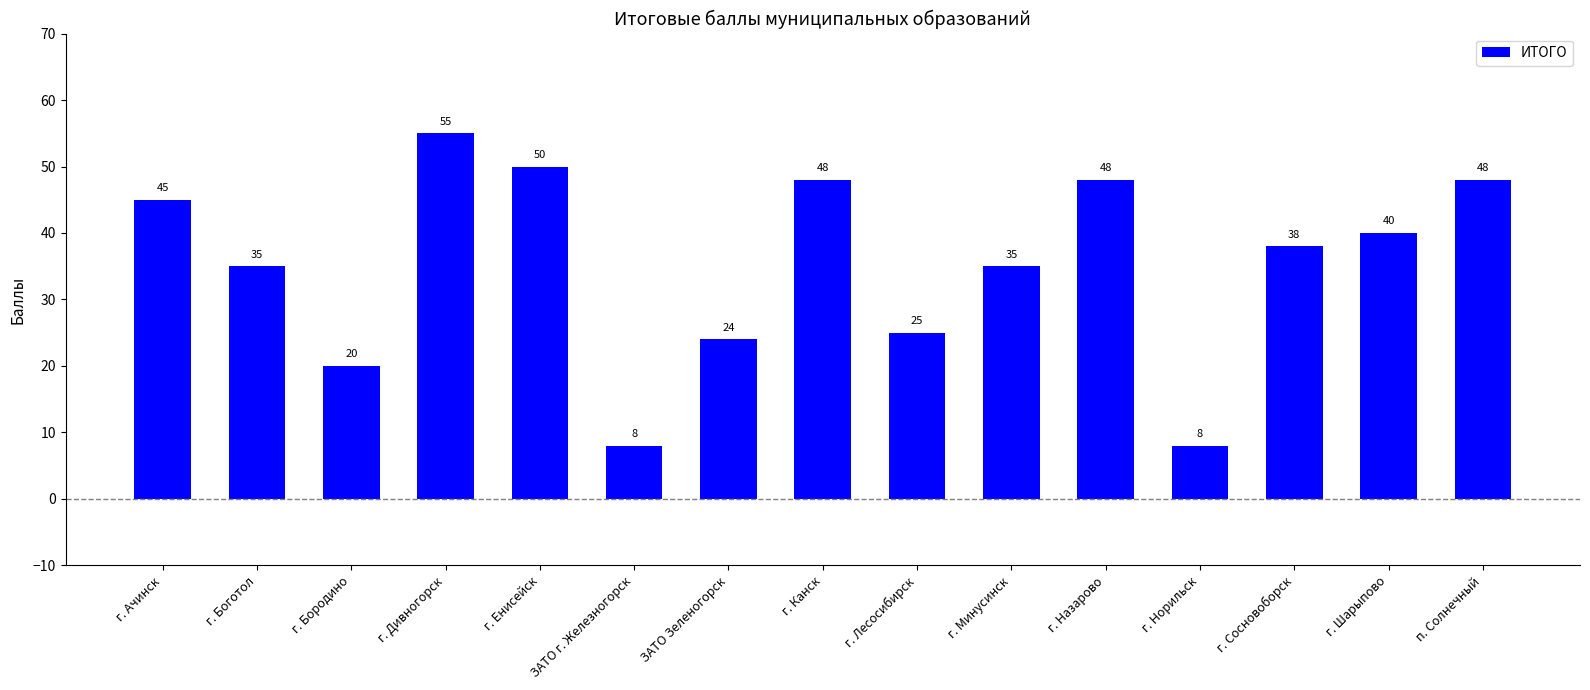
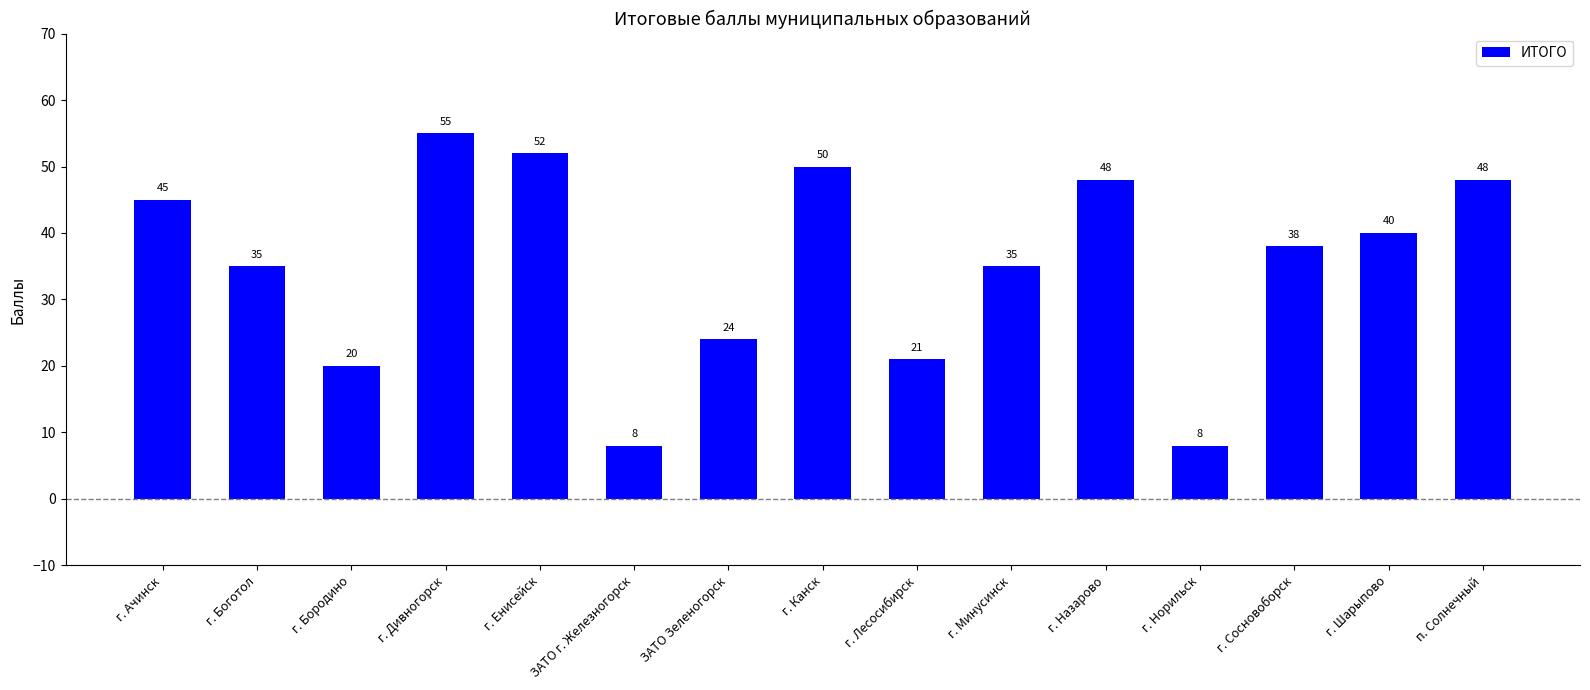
г. Енисейск: 50 -> 52
г. Канск: 48 -> 50
г. Лесосибирск: 25 -> 21
